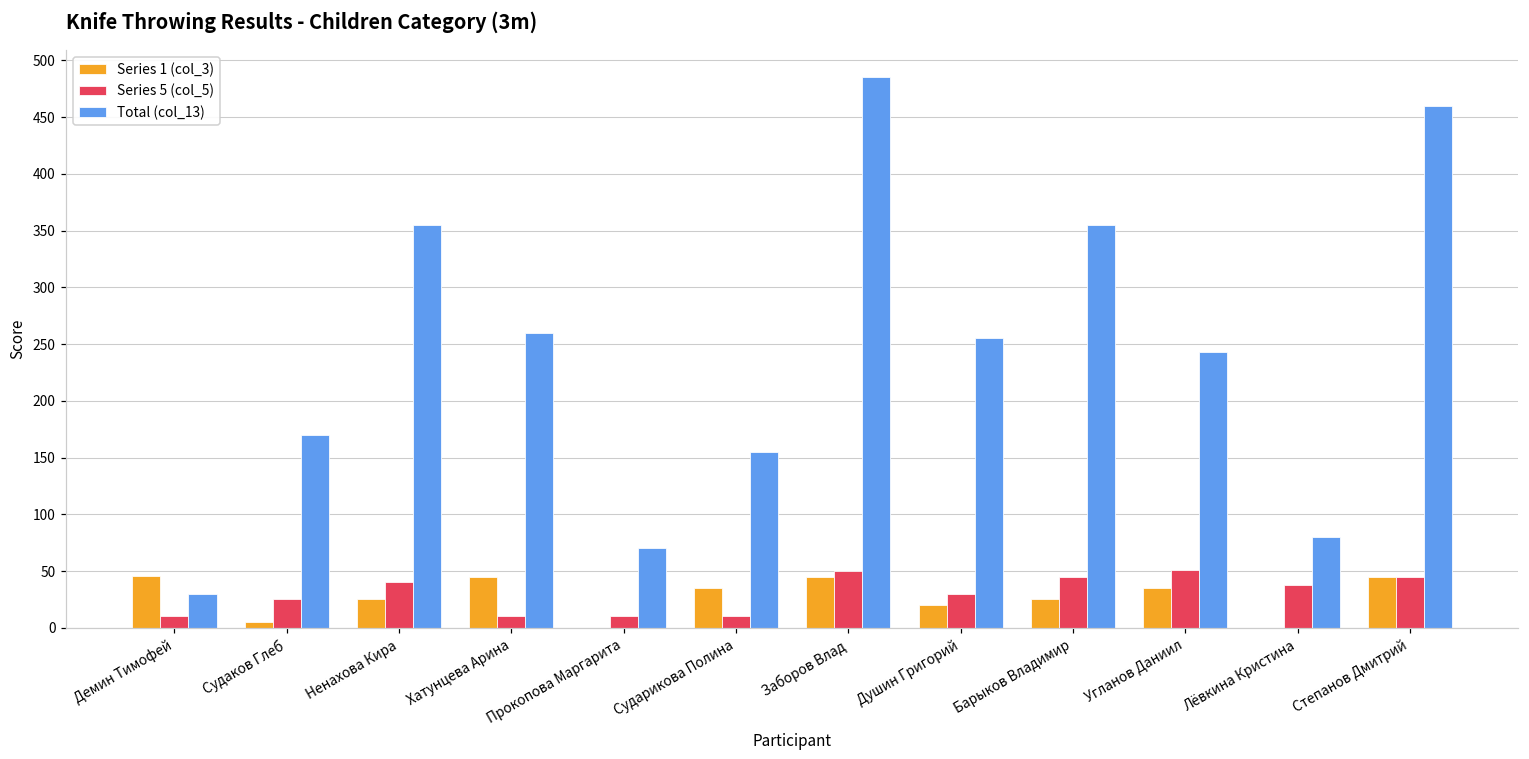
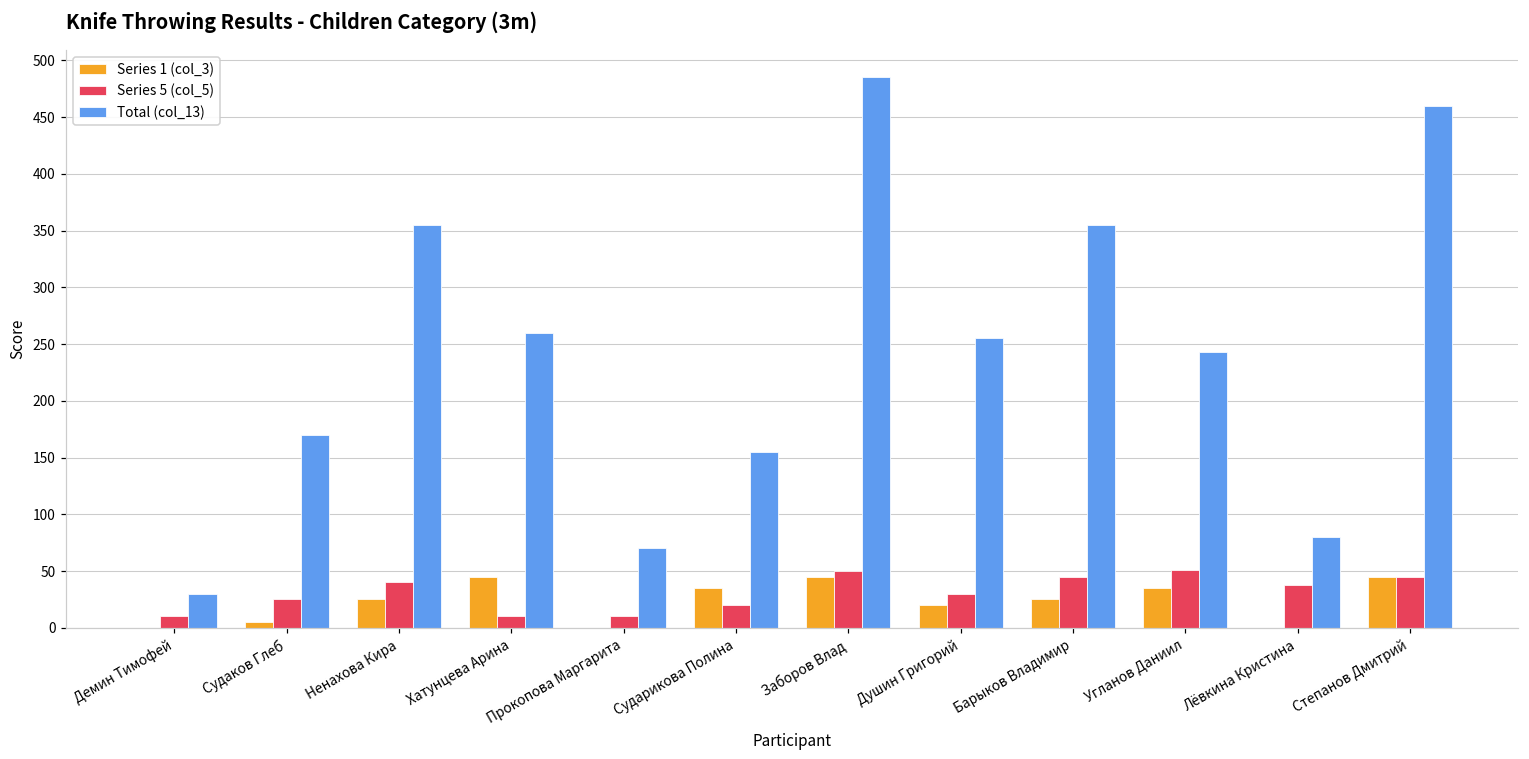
Series 1 (col_3), Демин Тимофей: 46 -> 0
Series 5 (col_5), Сударикова Полина: 10 -> 20
